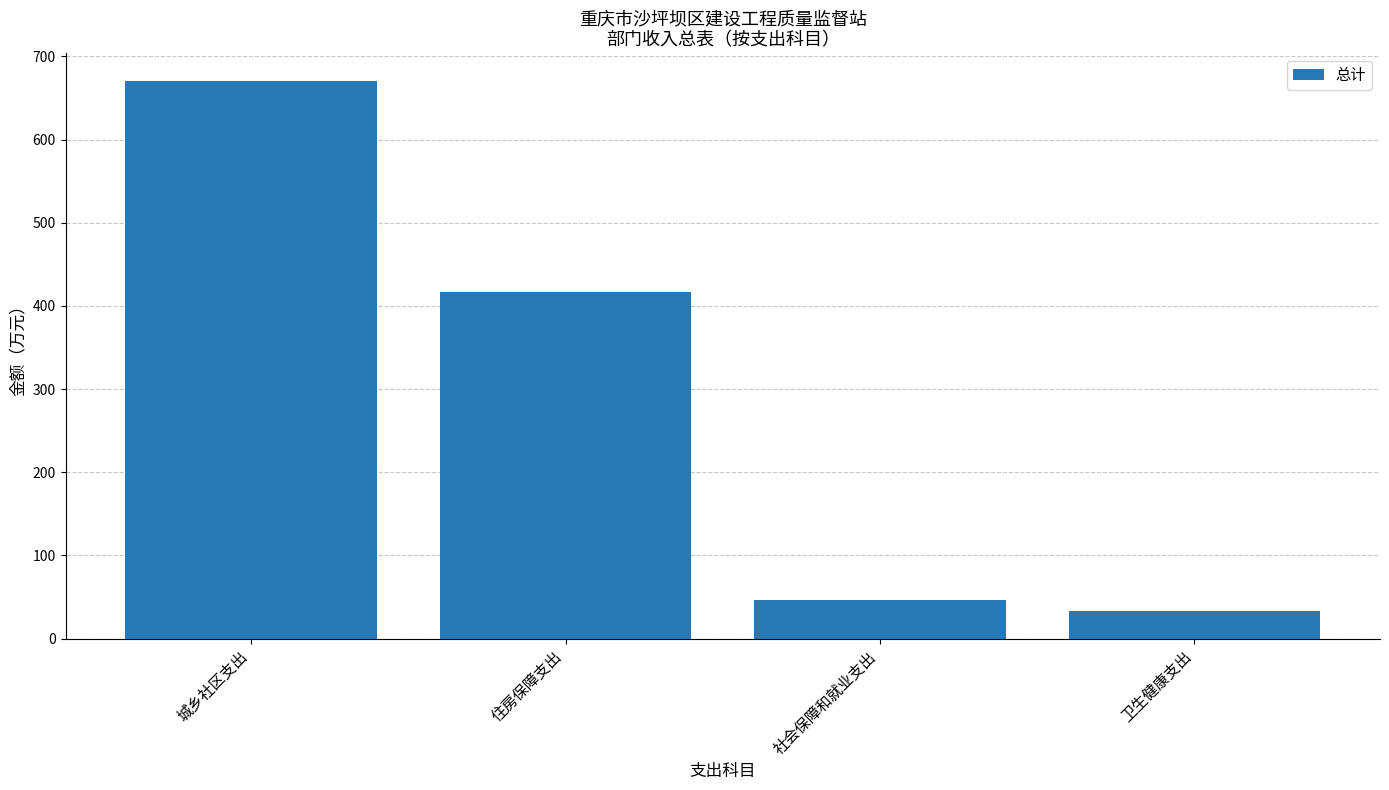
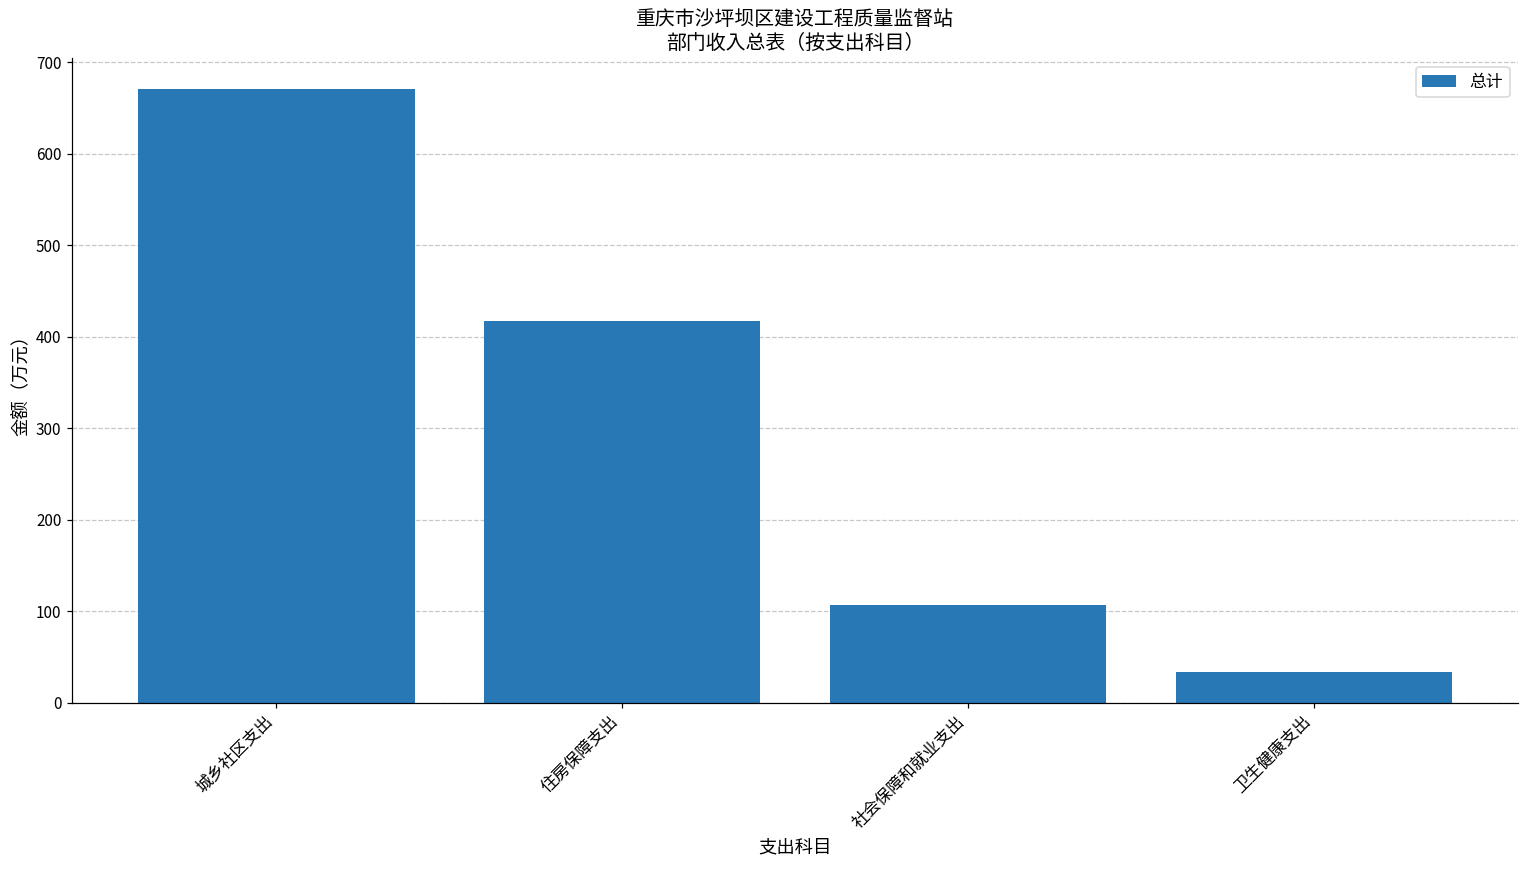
社会保障和就业支出: 50 -> 110
